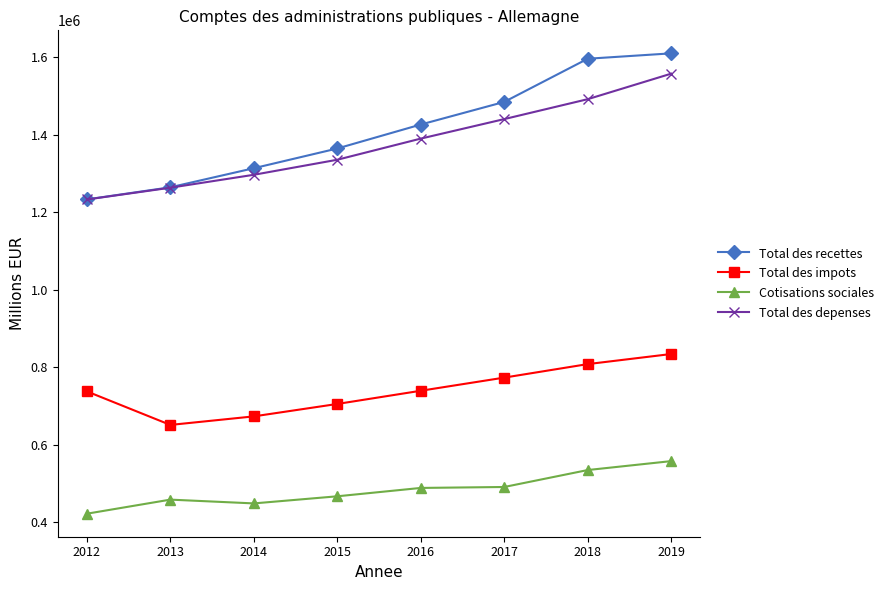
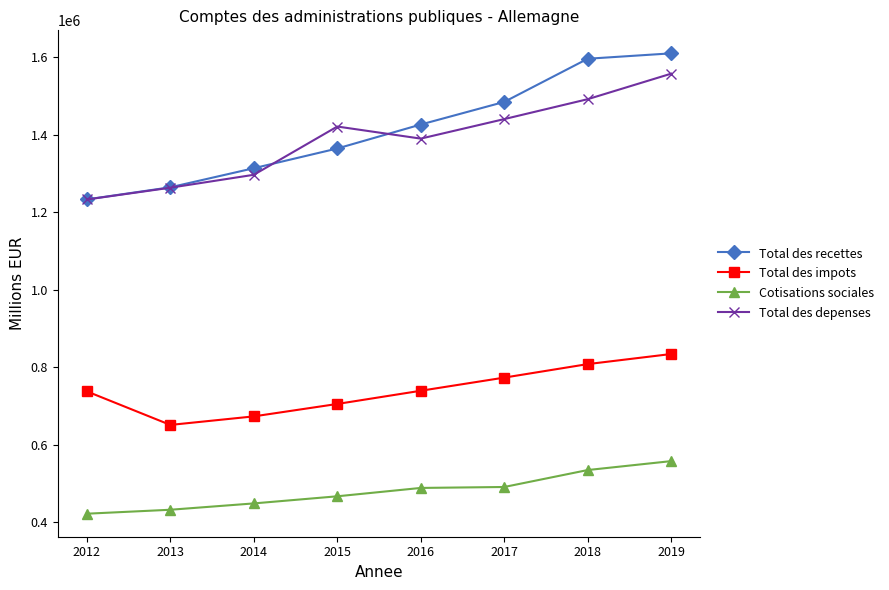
Cotisations sociales, 2013: 460000 -> 430000
Total des depenses, 2015: 1340000 -> 1420000
